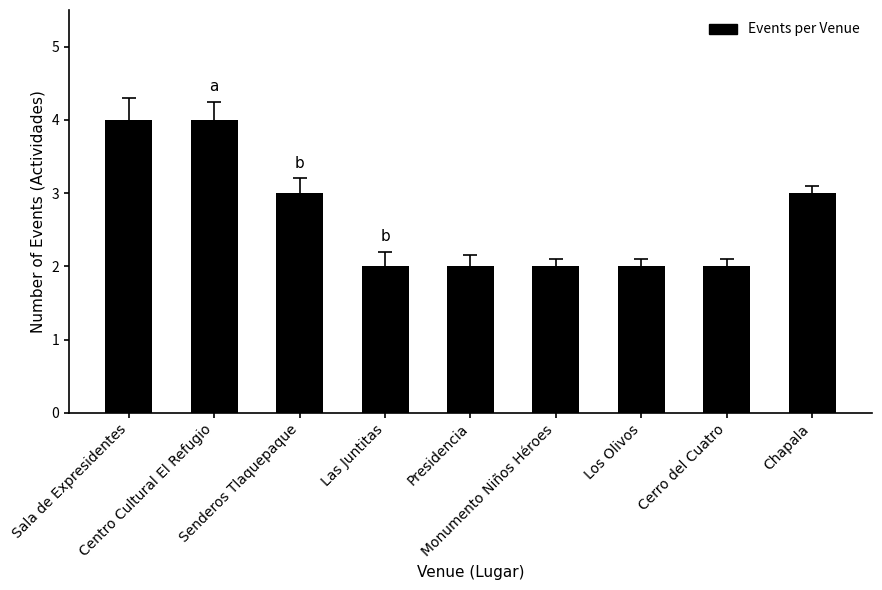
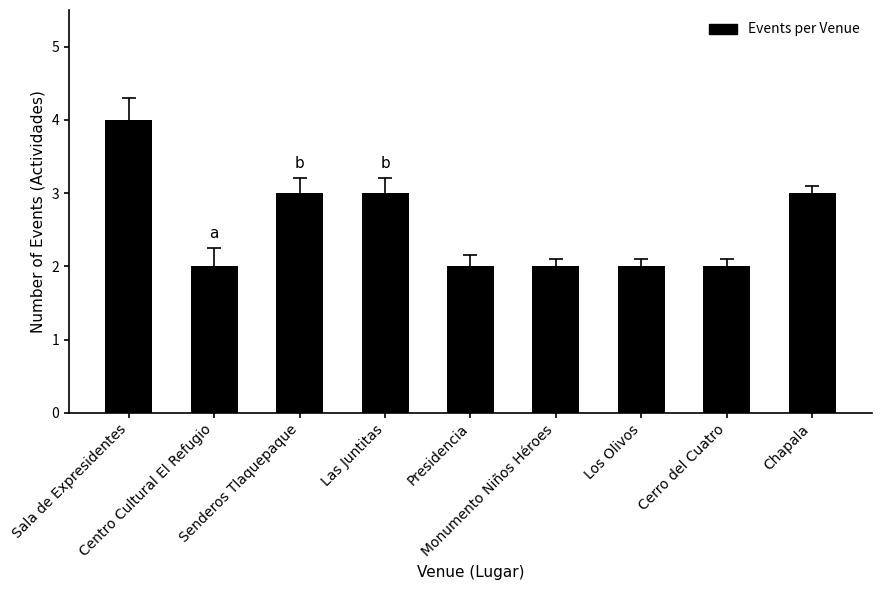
Events per Venue, Centro Cultural El Refugio: 4 -> 2
Events per Venue, Las Juntitas: 2 -> 3
